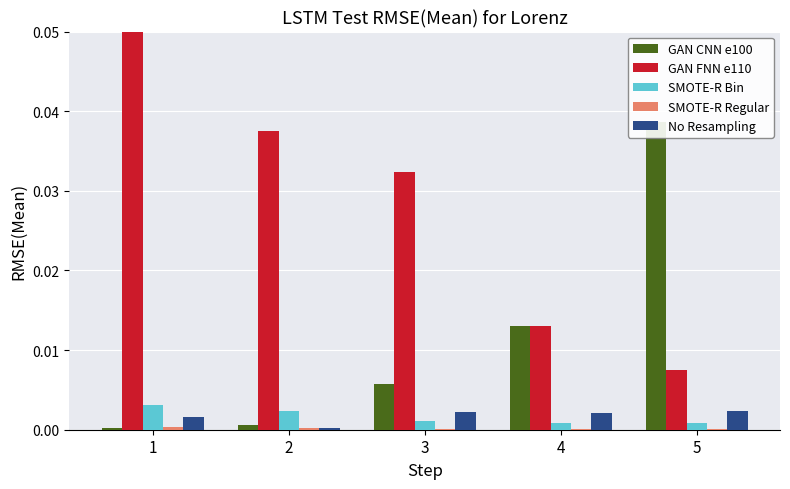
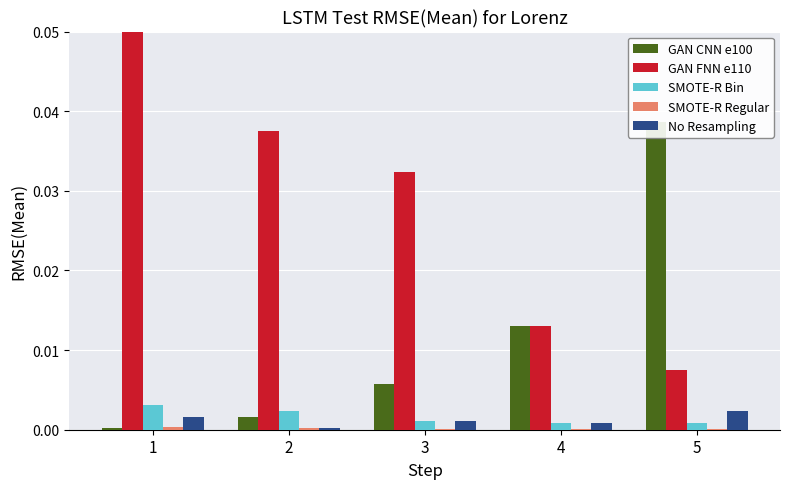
GAN CNN e100, 2: 0.001 -> 0.002
No Resampling, 3: 0.002 -> 0.001
No Resampling, 4: 0.002 -> 0.001
